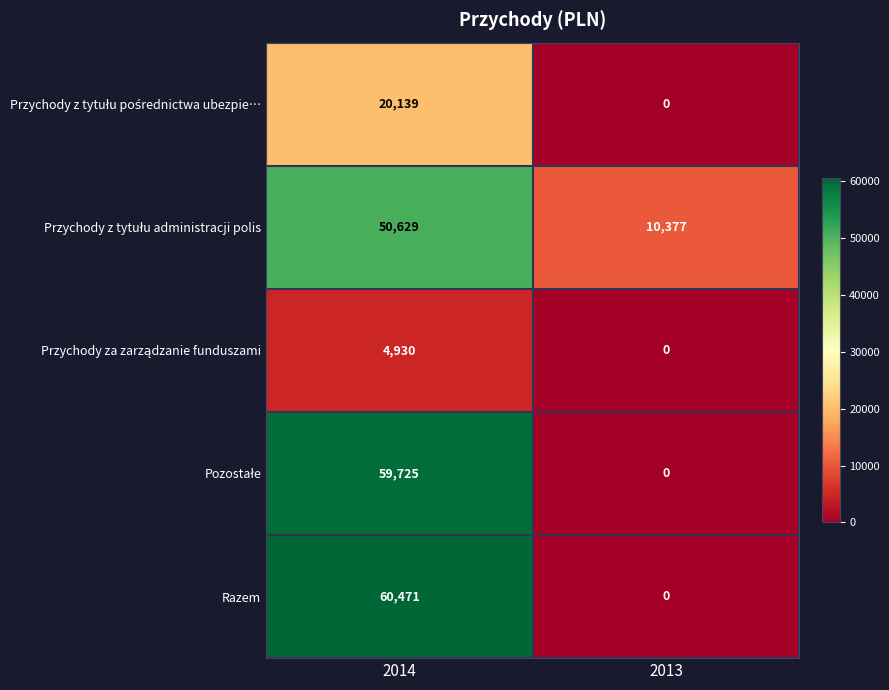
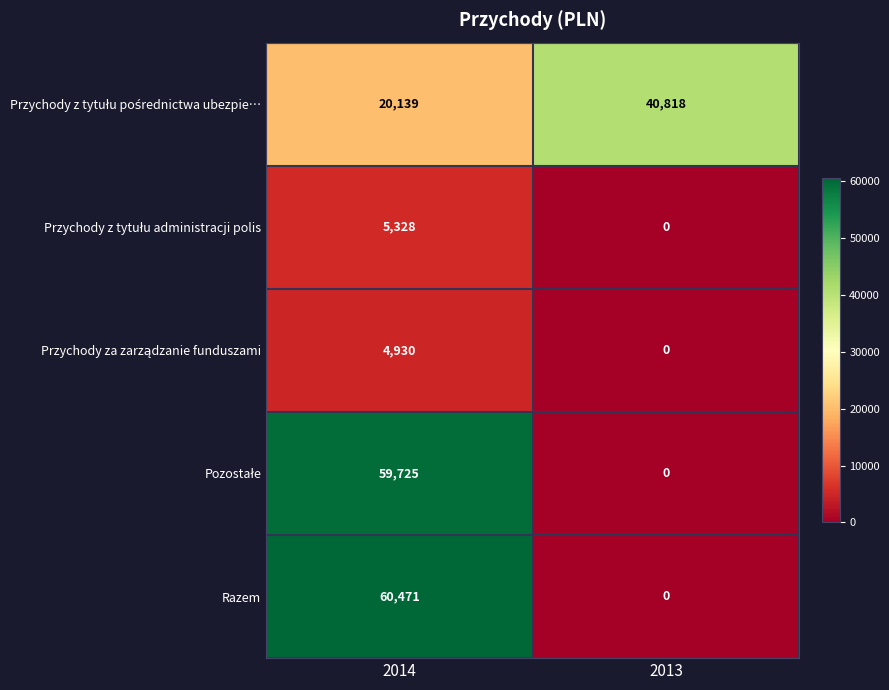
Przychody z tytułu pośrednictwa ubezpie…, 2013: 0 -> 40,818
Przychody z tytułu administracji polis, 2014: 50,629 -> 5,328
Przychody z tytułu administracji polis, 2013: 10,377 -> 0
